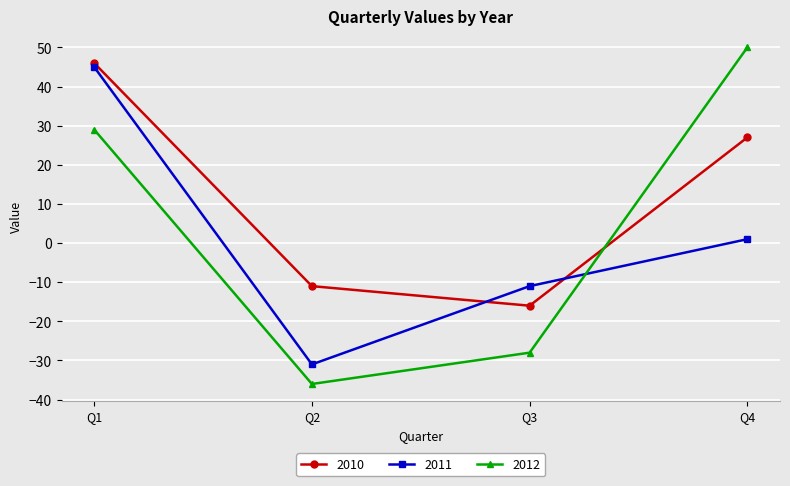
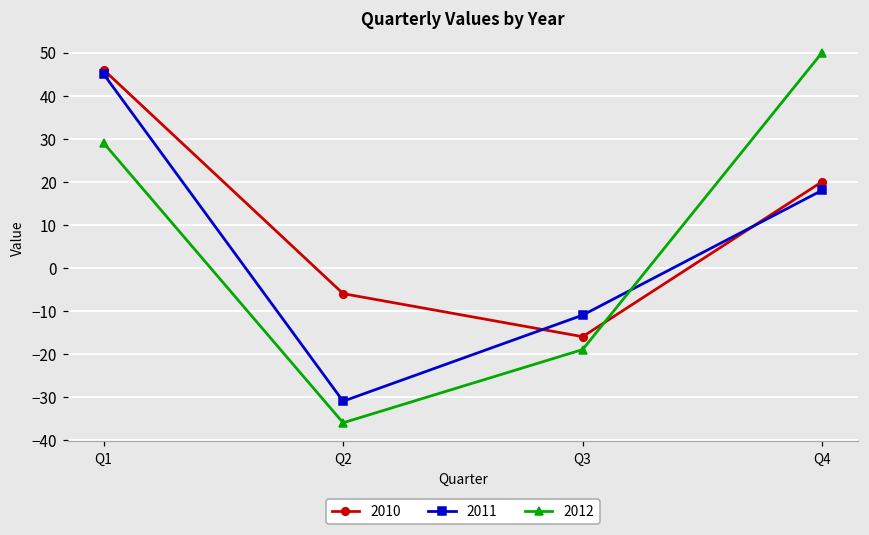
2010, Q2: -11 -> -6
2012, Q3: -28 -> -19
2010, Q4: 27 -> 20
2011, Q4: 1 -> 18
